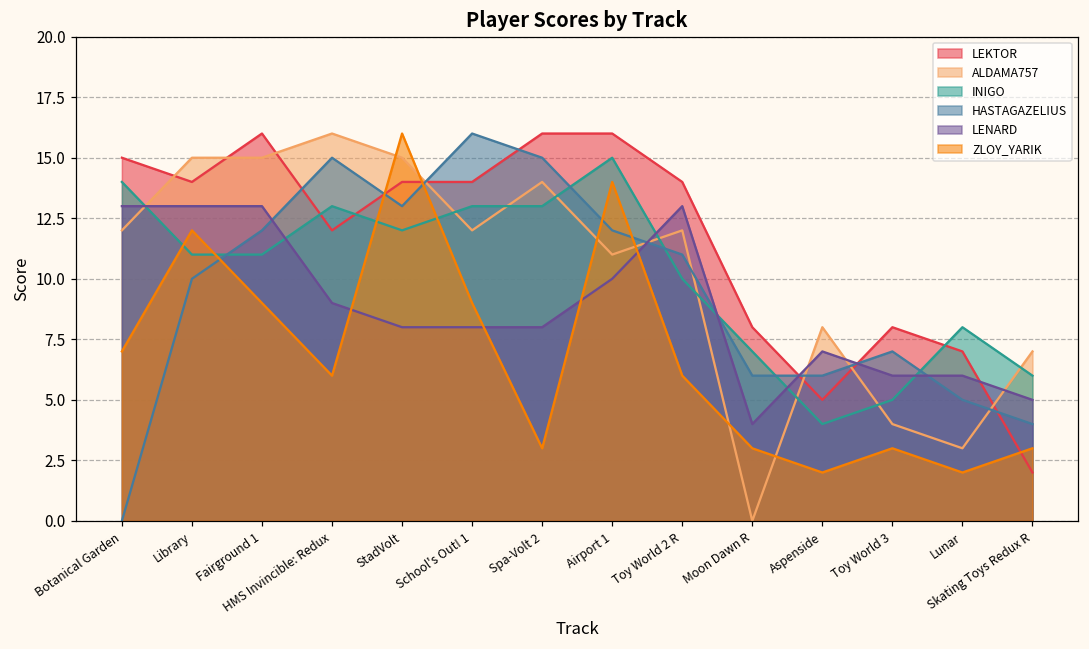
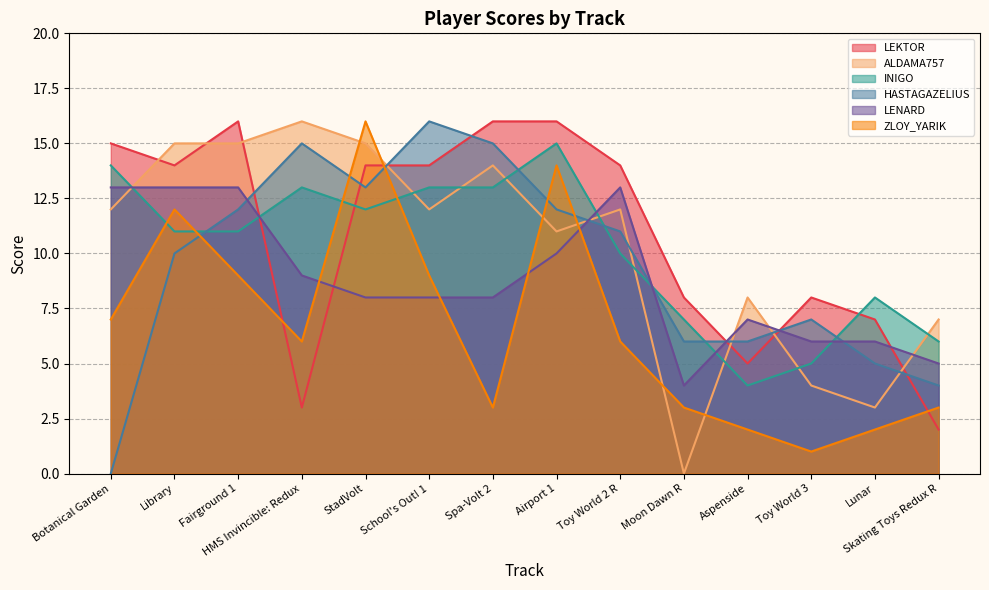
LEKTOR, HMS Invincible: Redux: 12 -> 3
ZLOY_YARIK, Toy World 3: 3 -> 1
